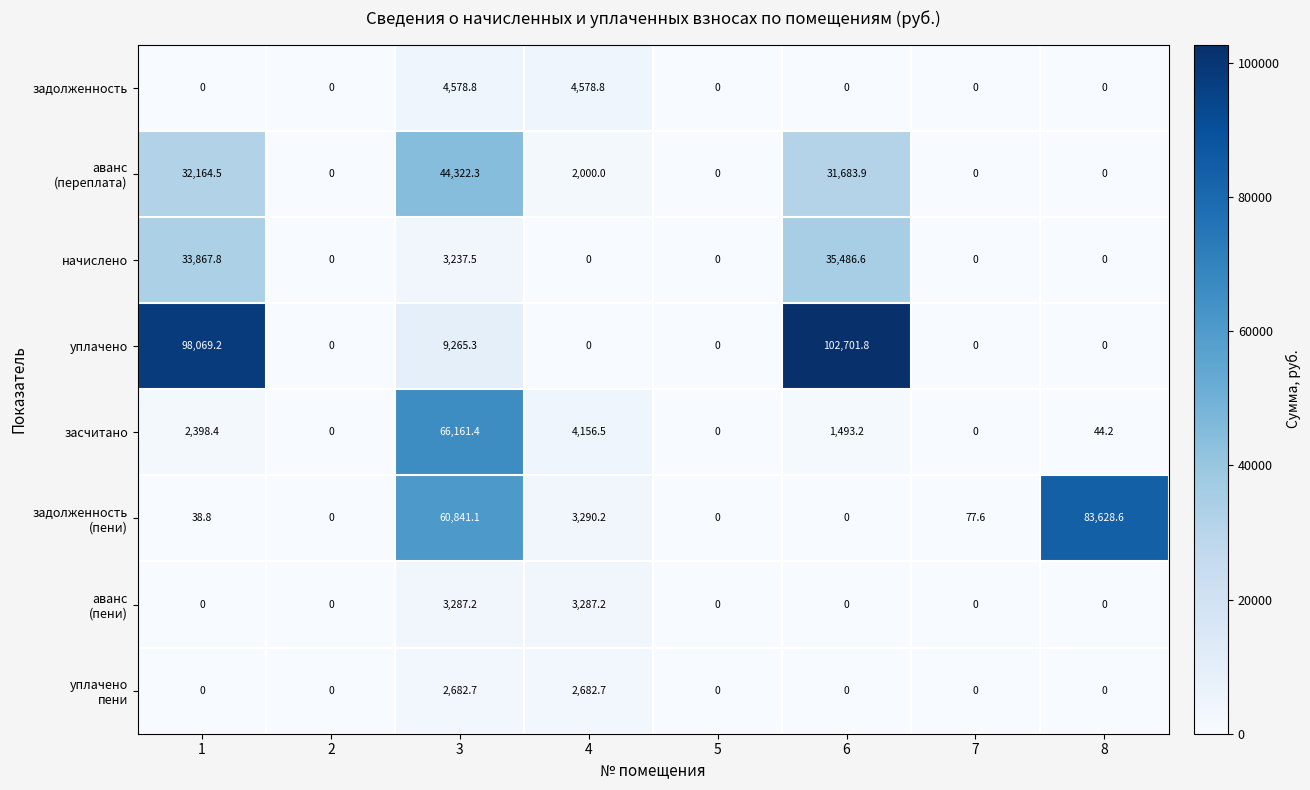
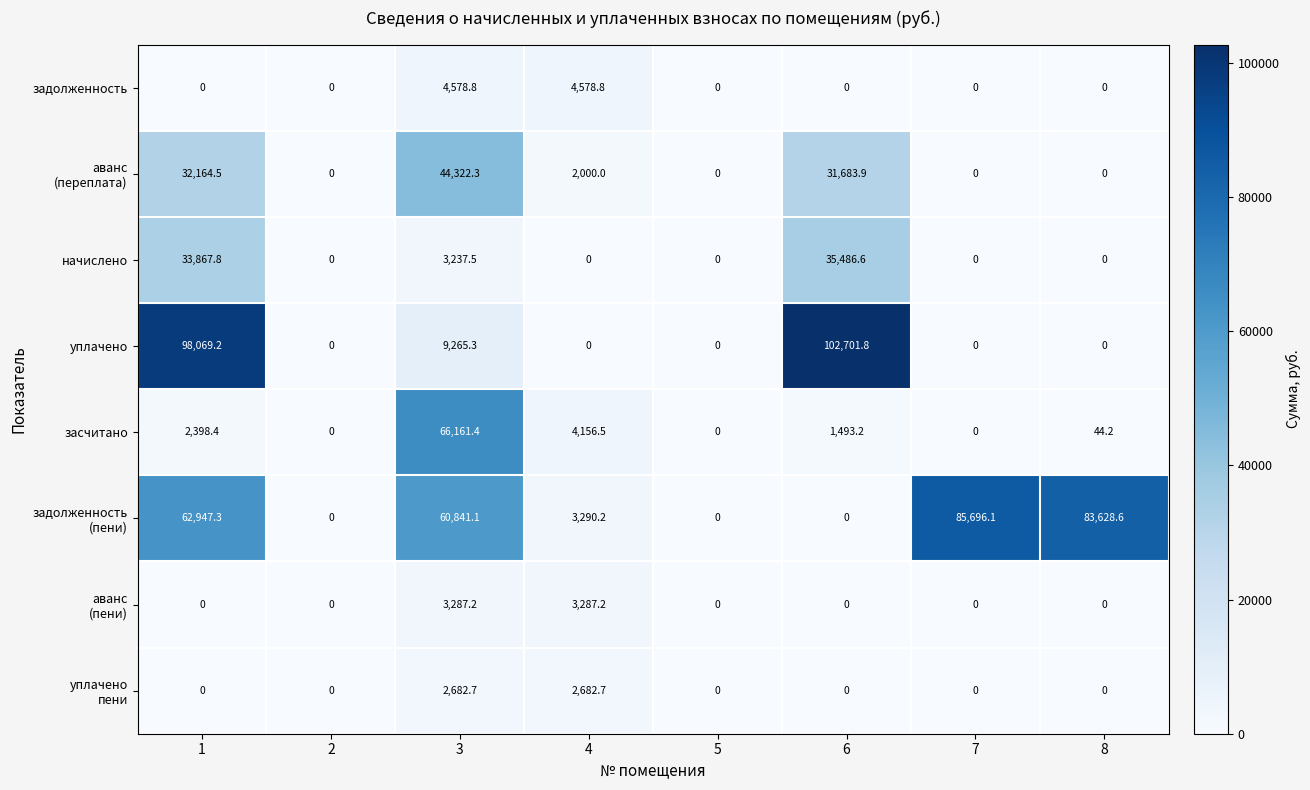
задолженность (пени), 1: 38.8 -> 62,947.3
задолженность (пени), 7: 77.6 -> 85,696.1
